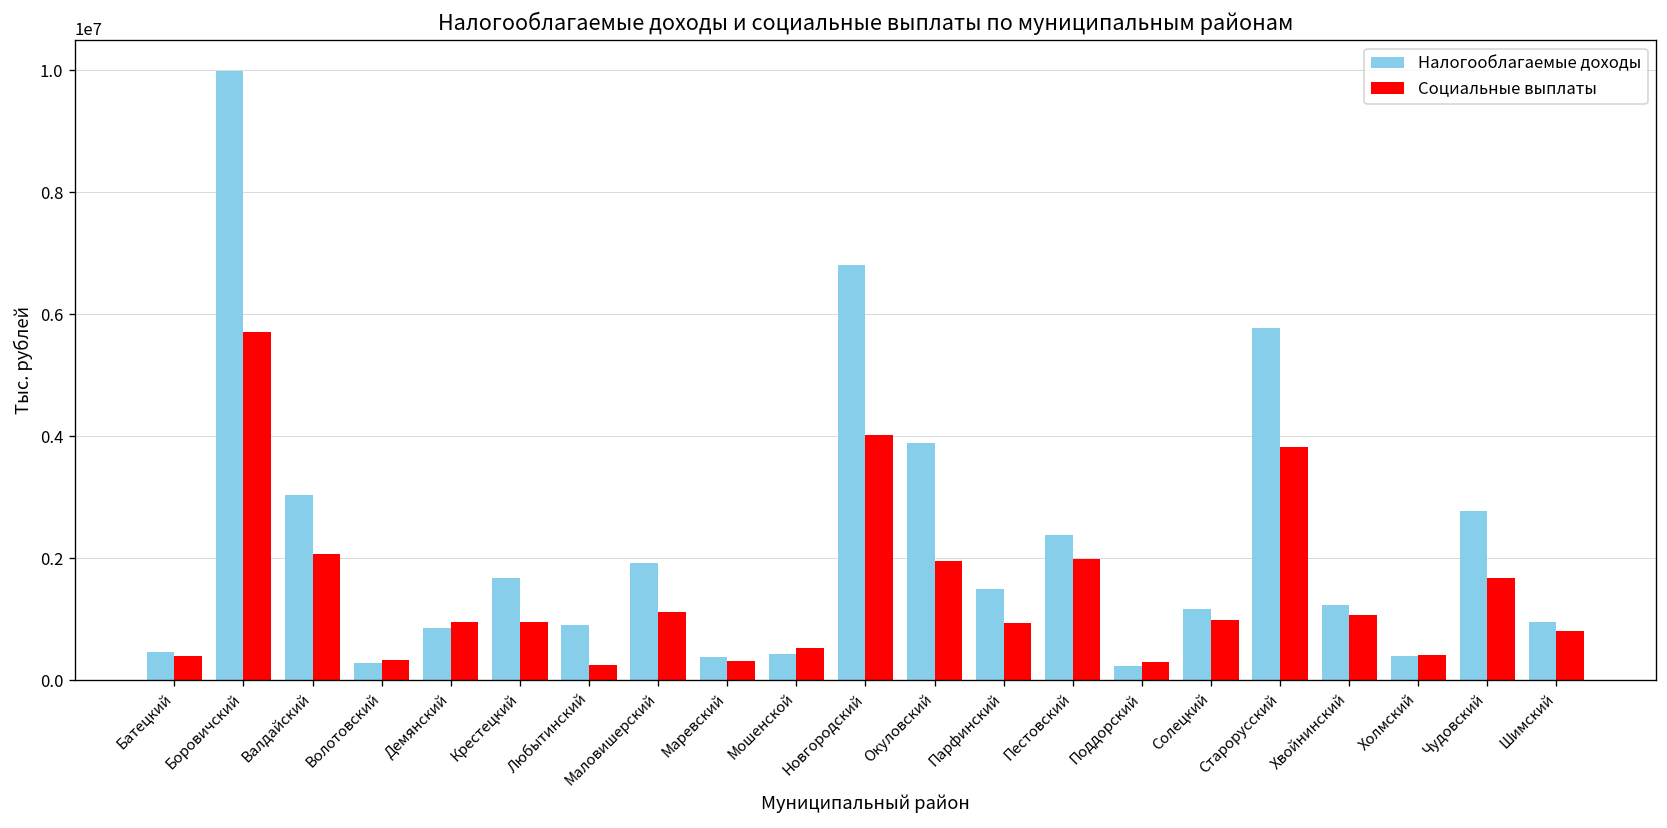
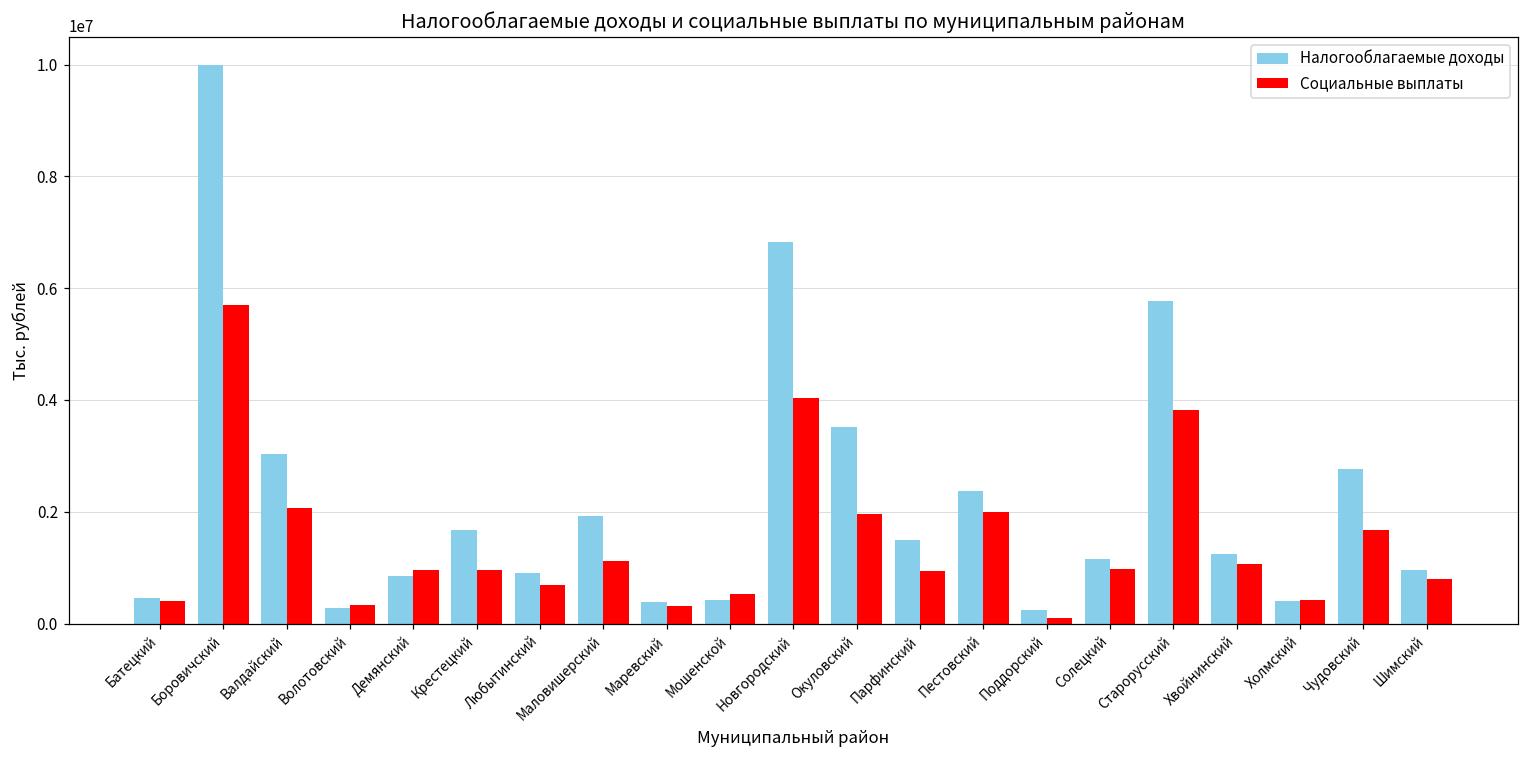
Социальные выплаты, Любытинский: 300000 -> 700000
Налогооблагаемые доходы, Окуловский: 3900000 -> 3500000
Социальные выплаты, Поддорский: 300000 -> 100000
